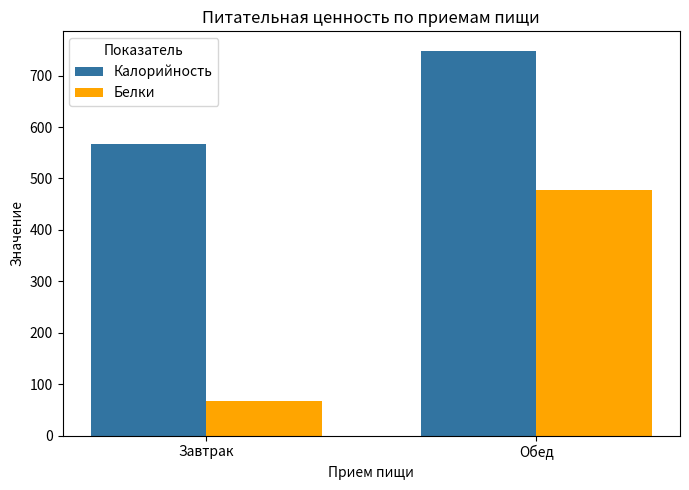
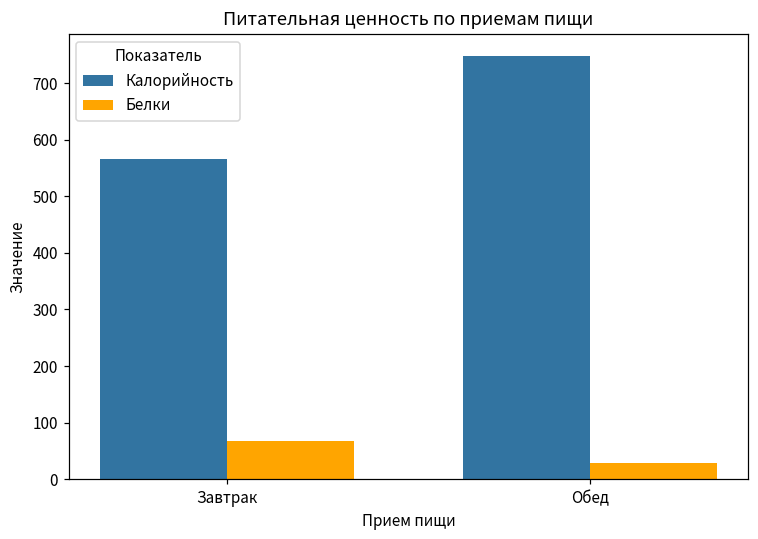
Белки, Обед: 480 -> 30
